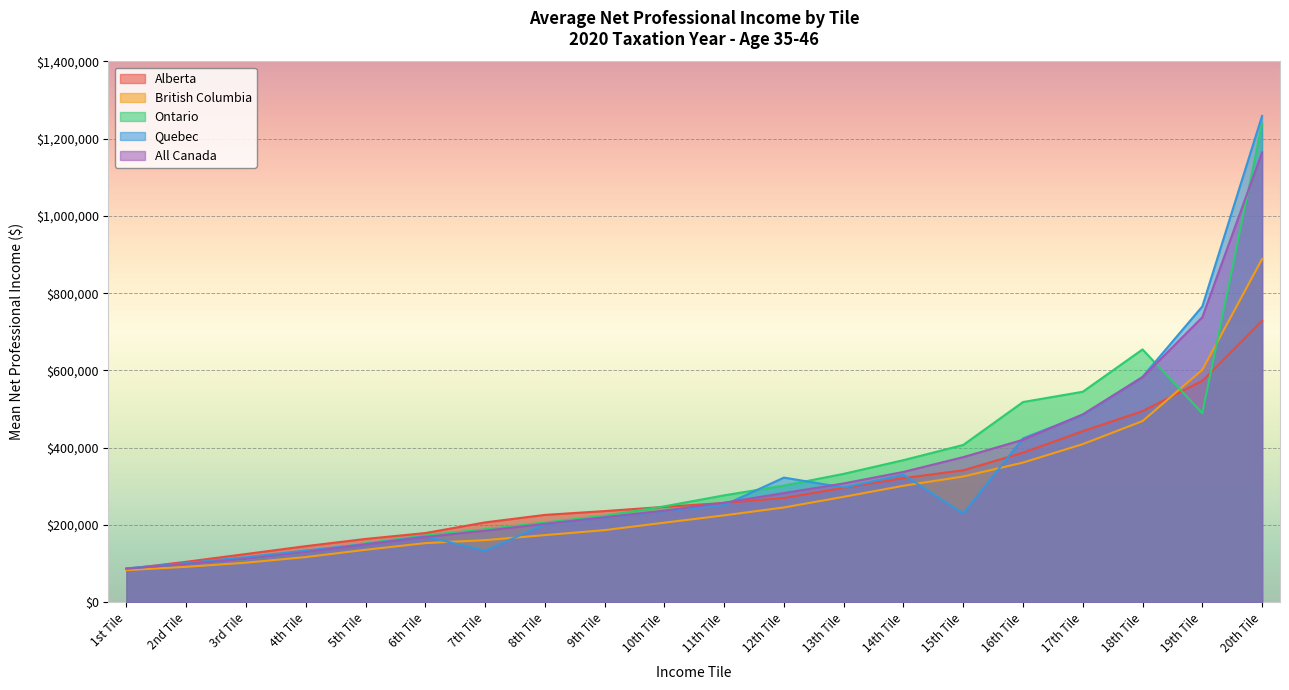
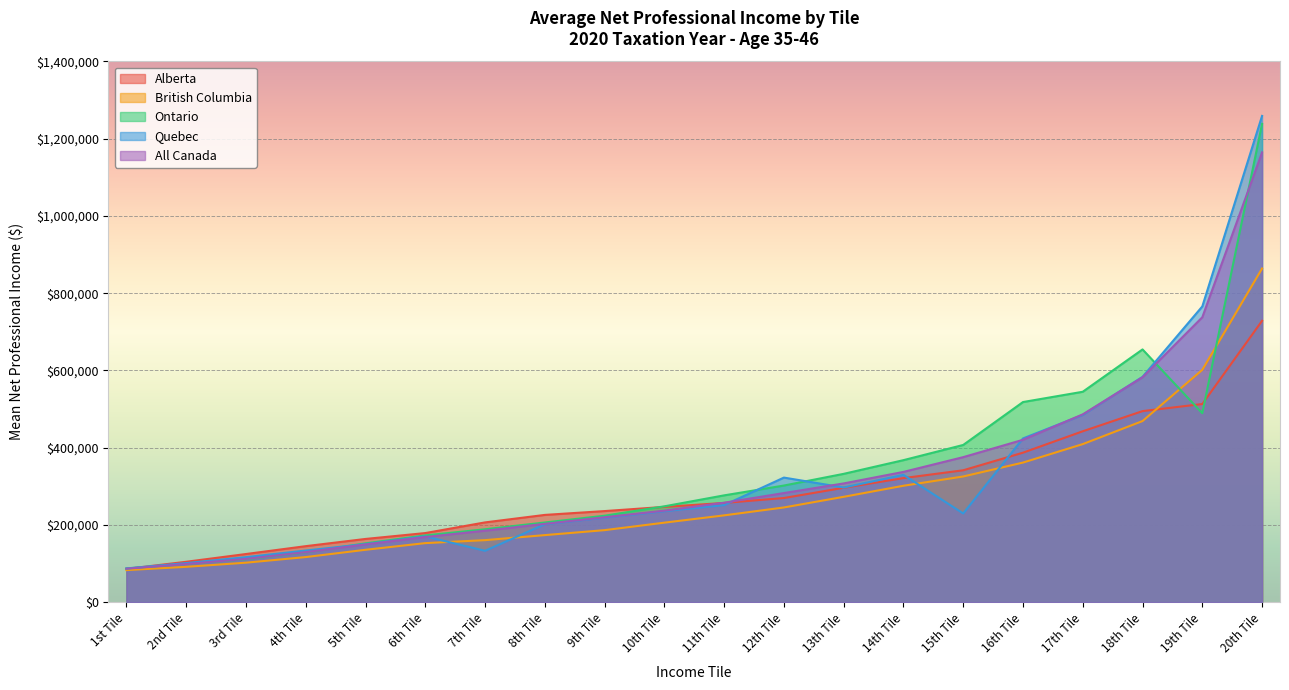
Alberta, 19th Tile: $570,000 -> $510,000
British Columbia, 20th Tile: $890,000 -> $860,000
